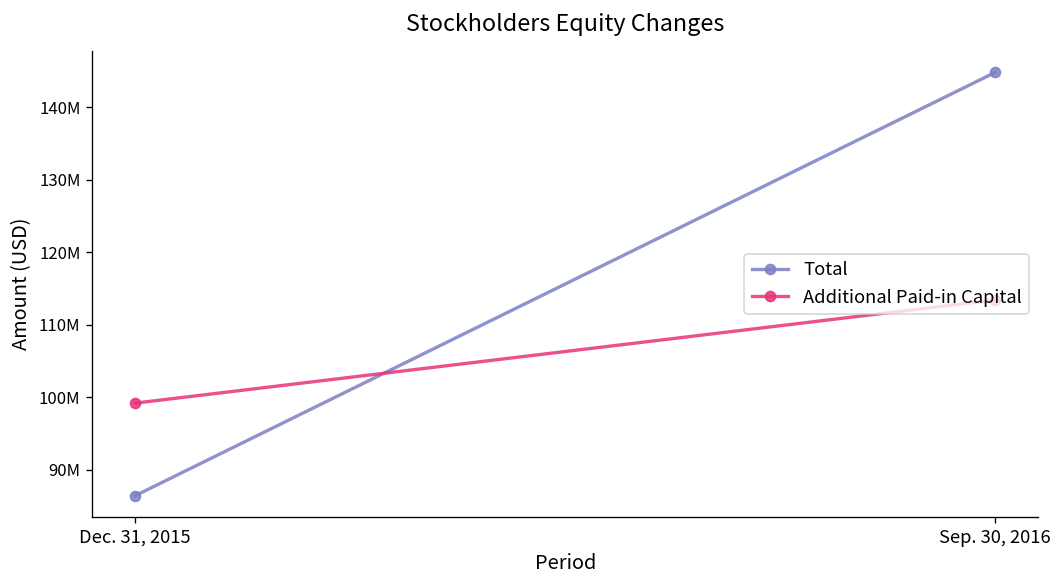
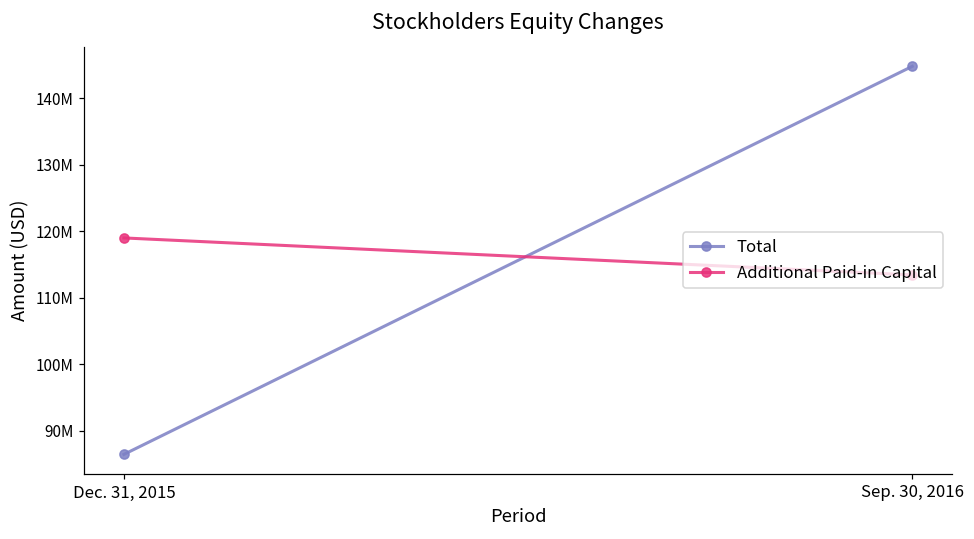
Additional Paid-in Capital, Dec. 31, 2015: 99000000 -> 119000000
